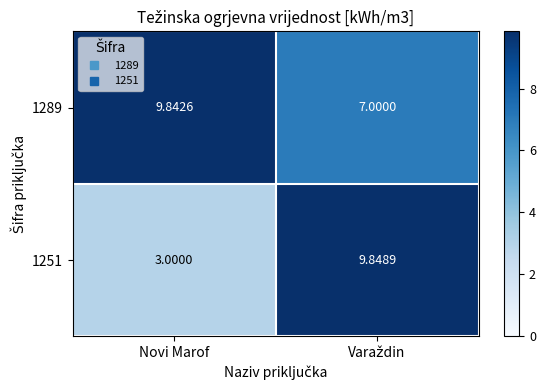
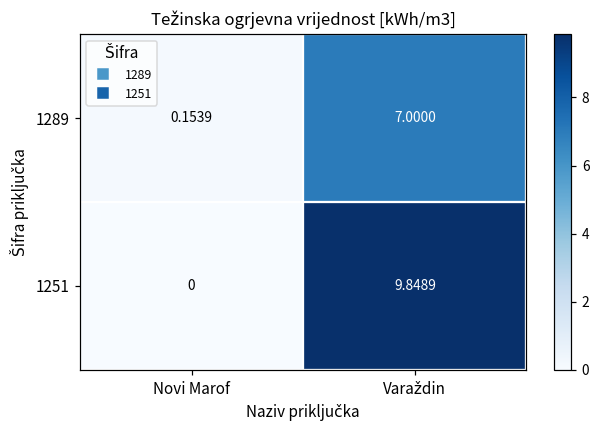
1289, Novi Marof: 9.8426 -> 0.1539
1251, Novi Marof: 3.0000 -> 0
